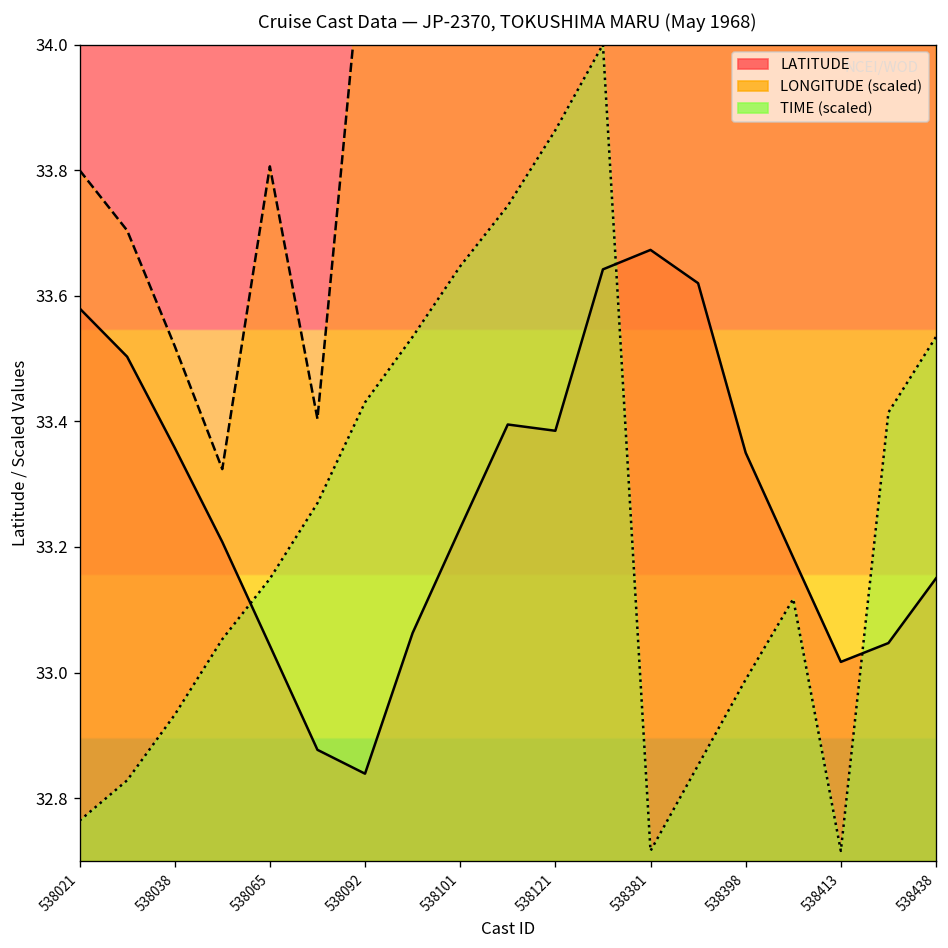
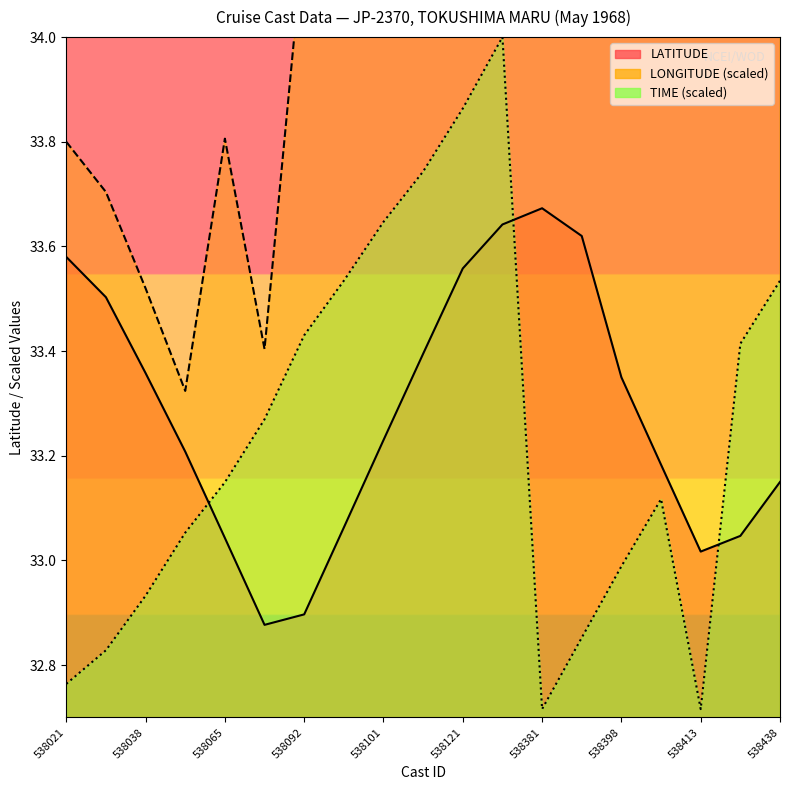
LATITUDE, 538092: 32.84 -> 32.90
LATITUDE, 538121: 33.39 -> 33.56
